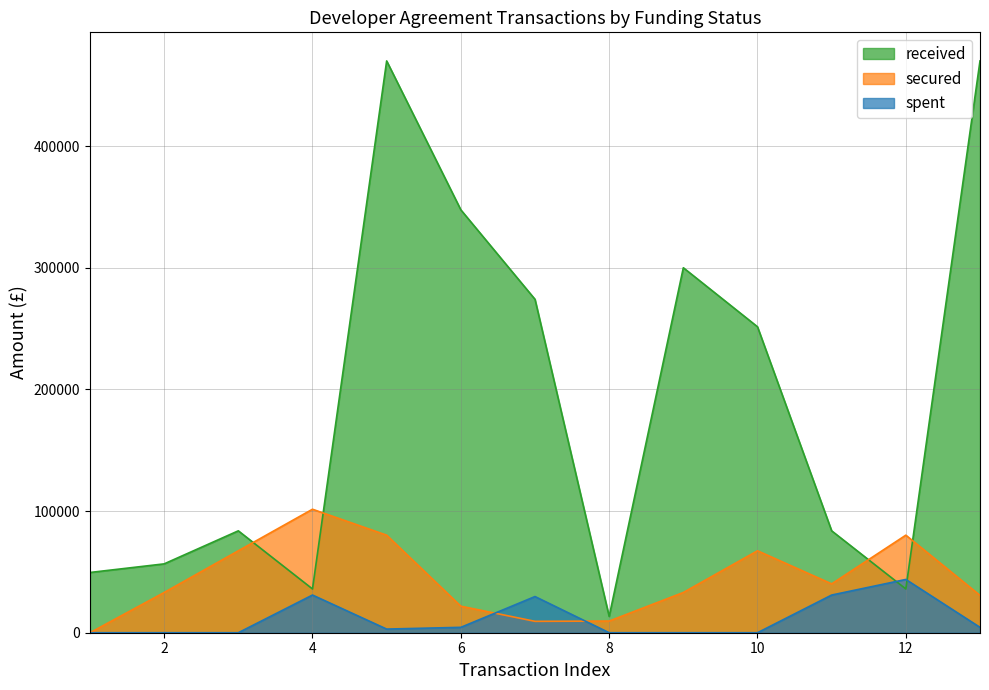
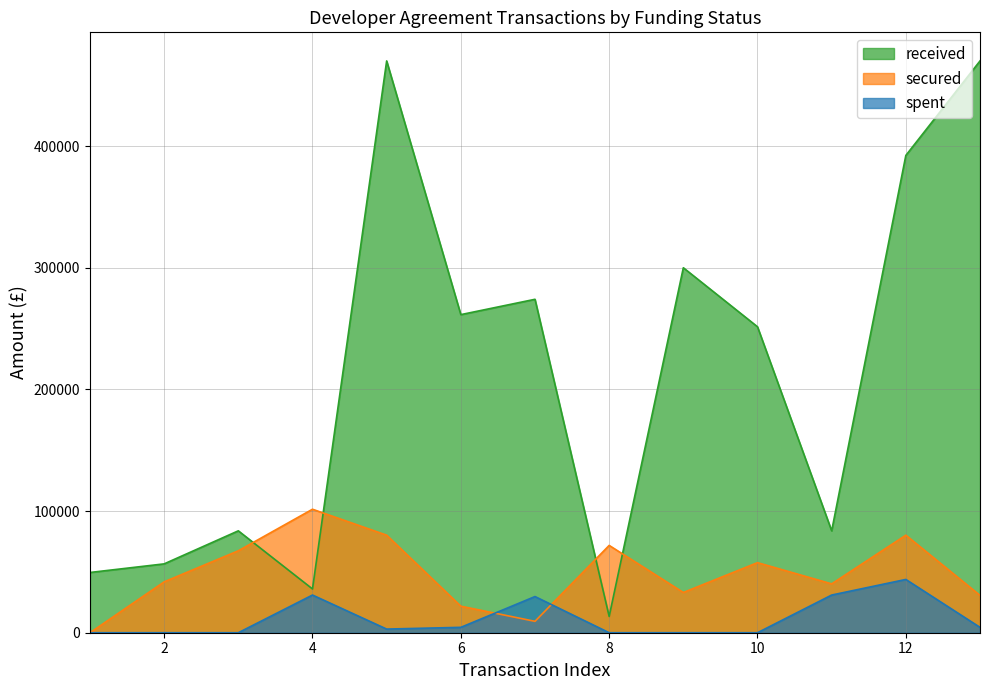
secured, 2: 33000 -> 42000
received, 6: 348000 -> 261000
secured, 8: 10000 -> 72000
secured, 10: 67000 -> 58000
received, 12: 36000 -> 392000
